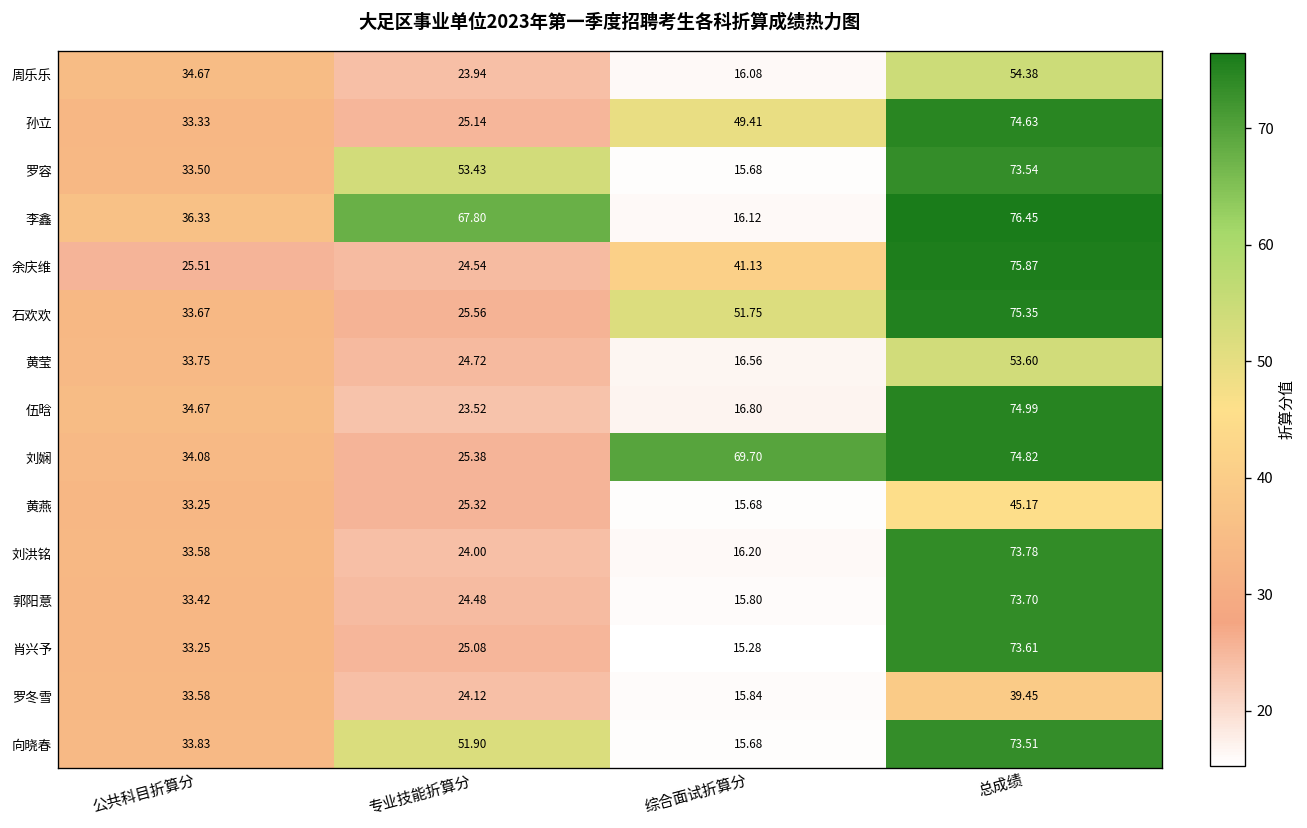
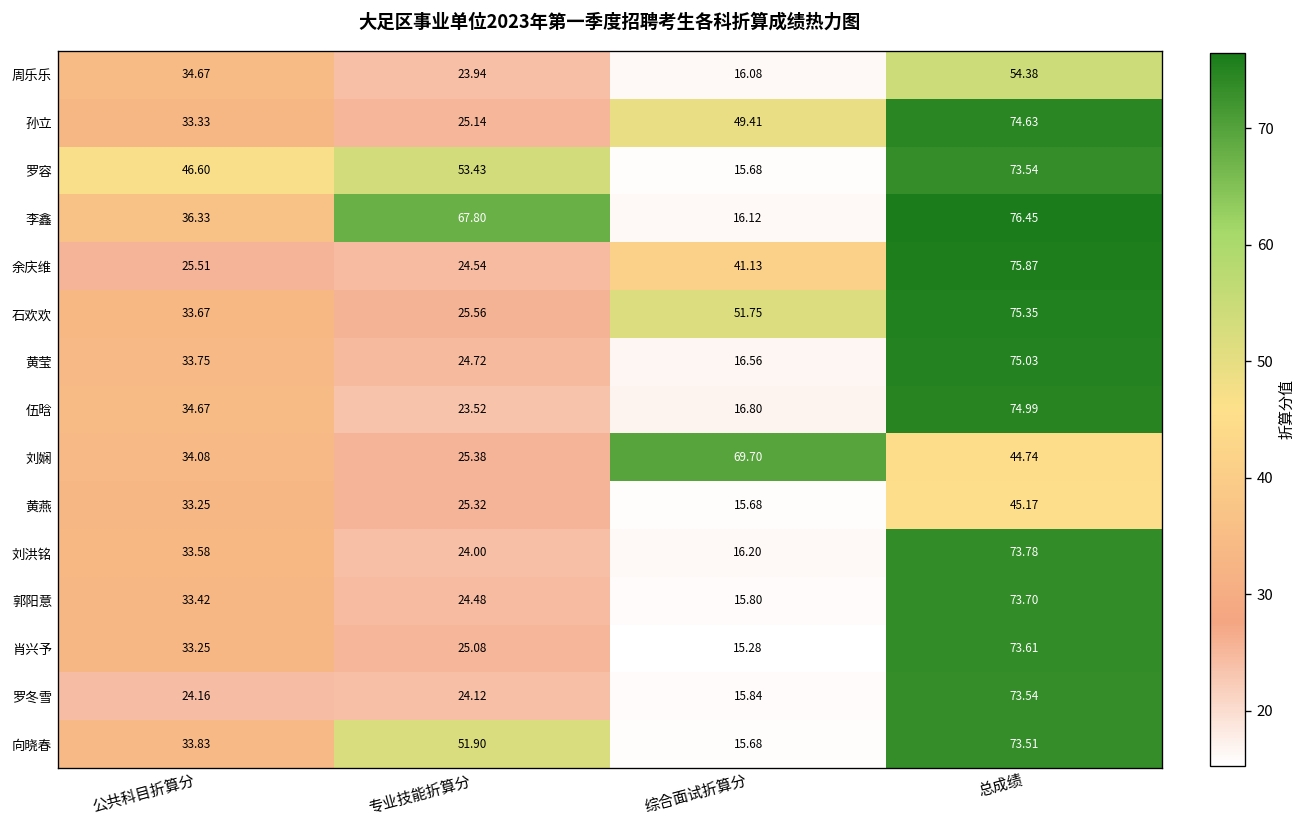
罗容, 公共科目折算分: 33.50 -> 46.60
黄莹, 总成绩: 53.60 -> 75.03
刘娴, 总成绩: 74.82 -> 44.74
罗冬雪, 公共科目折算分: 33.58 -> 24.16
罗冬雪, 总成绩: 39.45 -> 73.54
